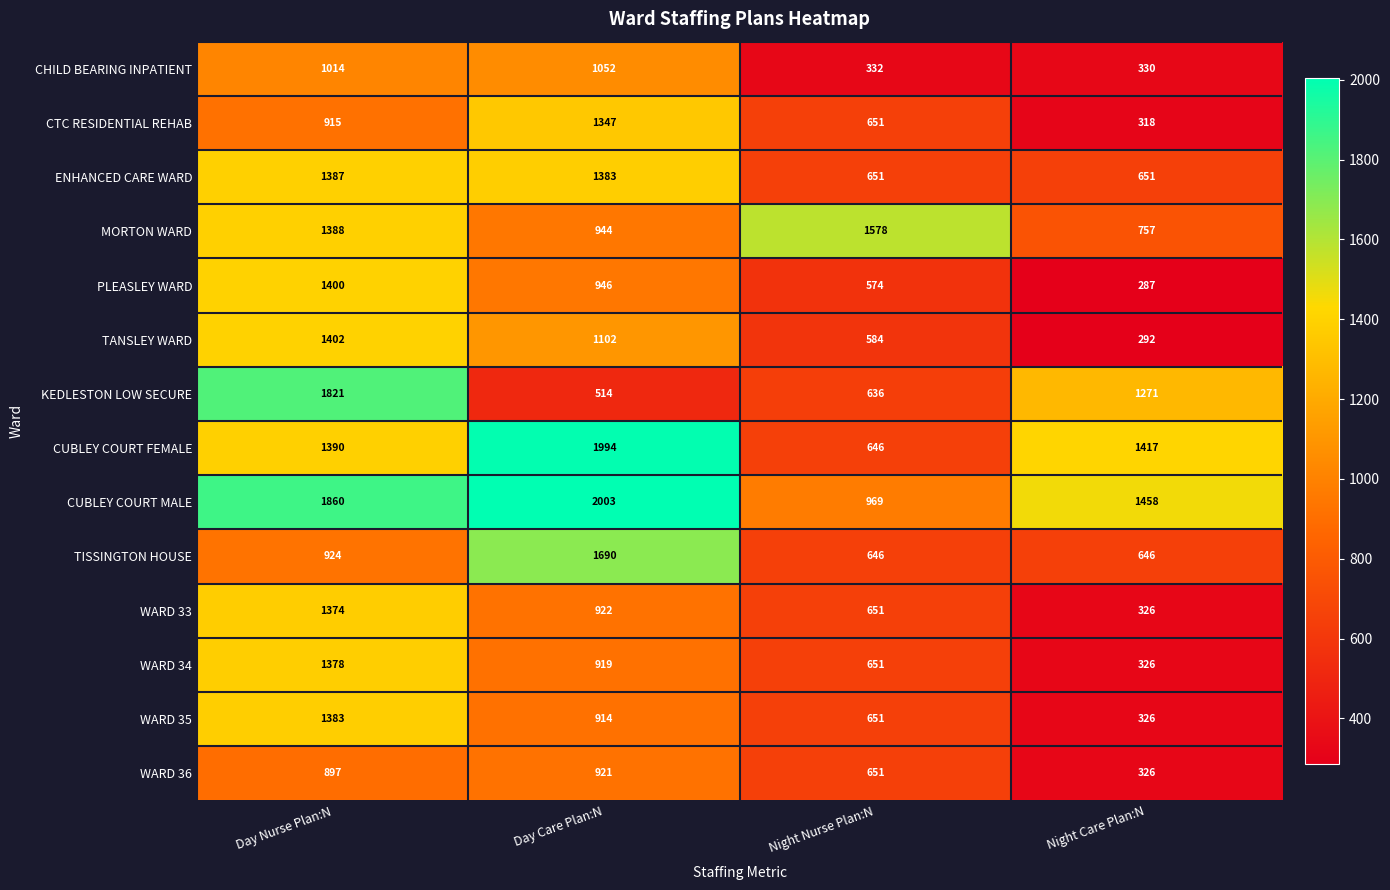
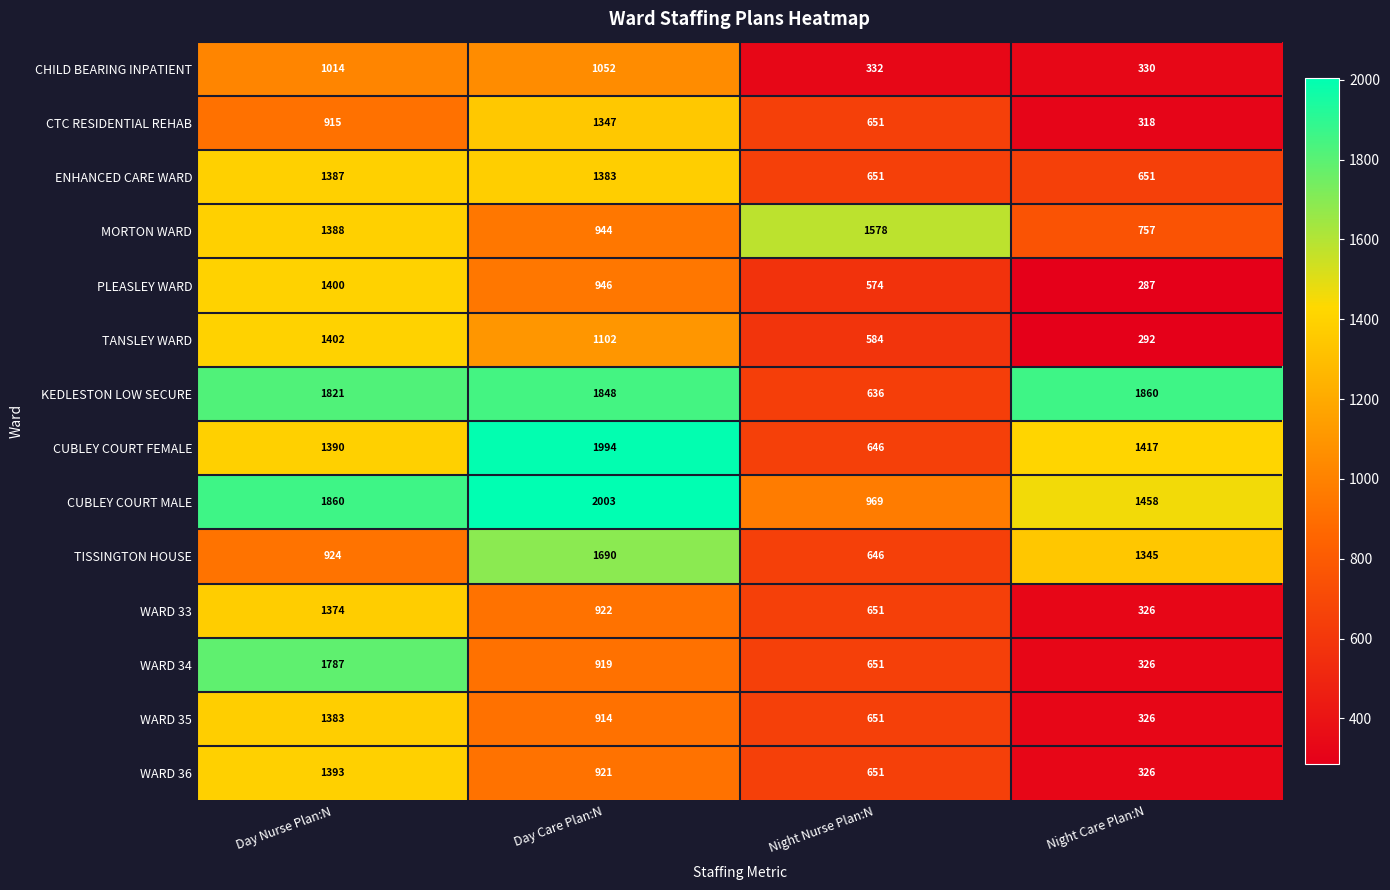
KEDLESTON LOW SECURE, Day Care Plan:N: 514 -> 1848
KEDLESTON LOW SECURE, Night Care Plan:N: 1271 -> 1860
TISSINGTON HOUSE, Night Care Plan:N: 646 -> 1345
WARD 34, Day Nurse Plan:N: 1378 -> 1787
WARD 36, Day Nurse Plan:N: 897 -> 1393
